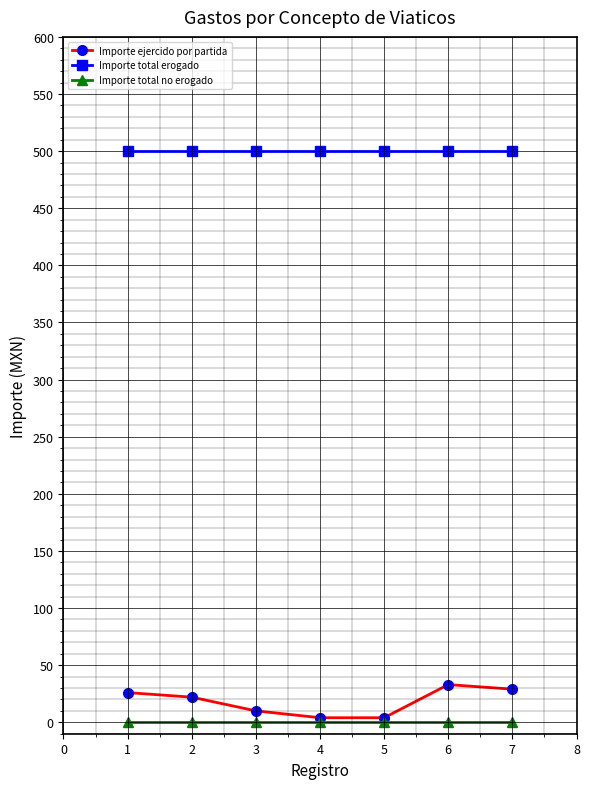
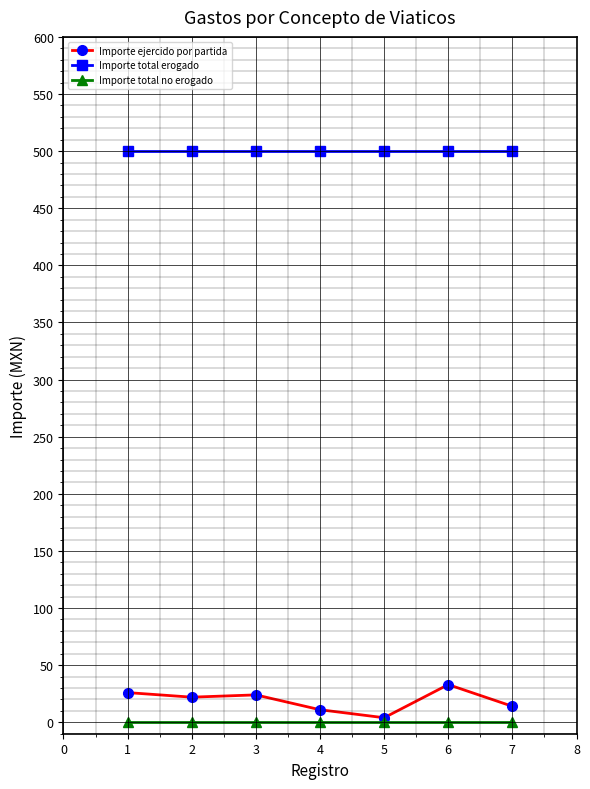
Importe ejercido por partida, 3: 10 -> 24
Importe ejercido por partida, 4: 4 -> 11
Importe ejercido por partida, 7: 29 -> 14
